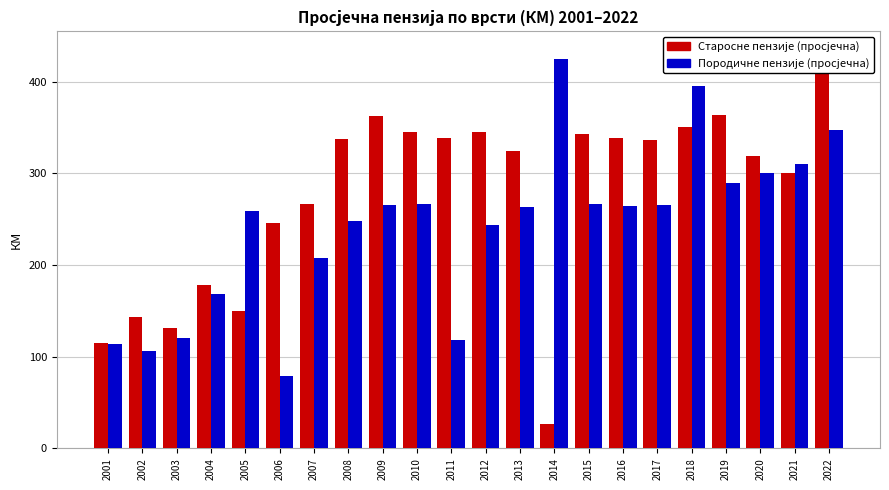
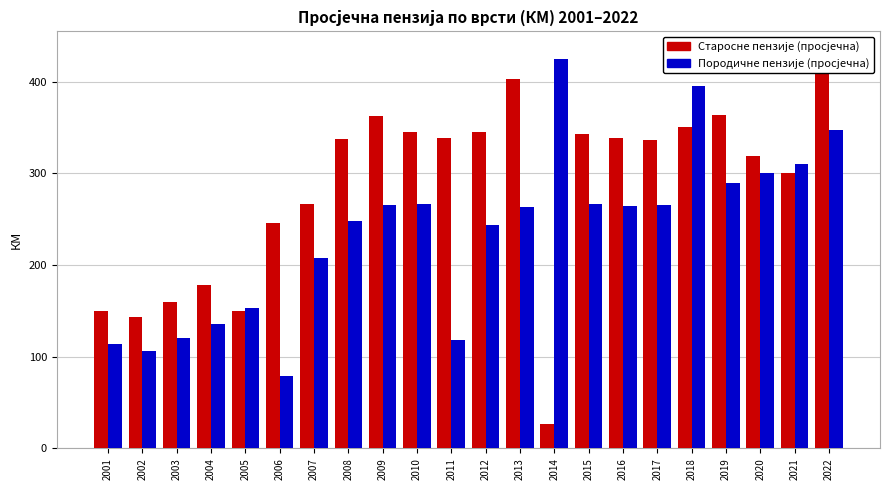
Старосне пензије (просјечна), 2001: 110 -> 150
Старосне пензије (просјечна), 2003: 130 -> 160
Породичне пензије (просјечна), 2004: 170 -> 140
Породичне пензије (просјечна), 2005: 260 -> 150
Старосне пензије (просјечна), 2013: 320 -> 400
